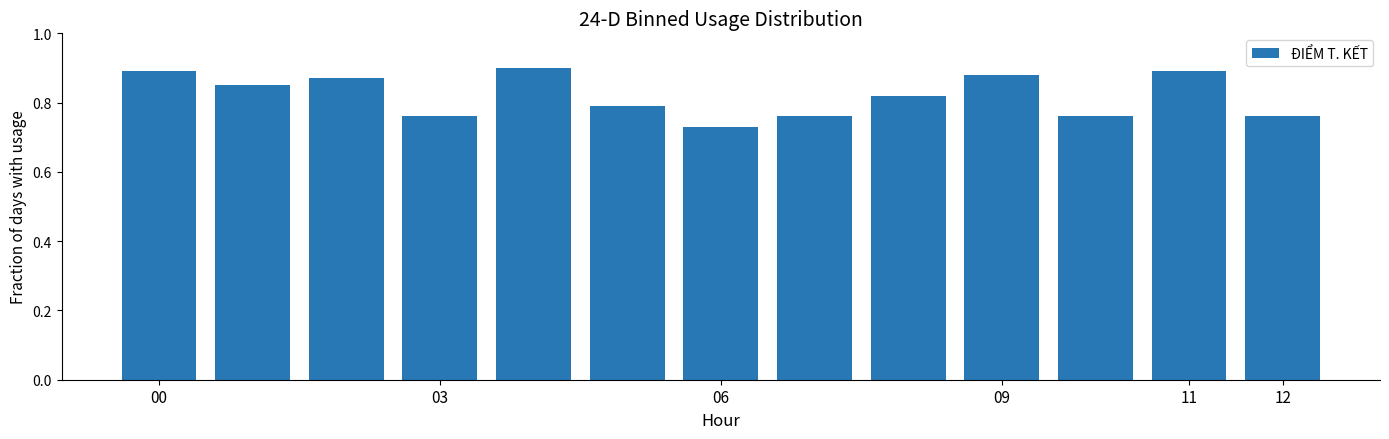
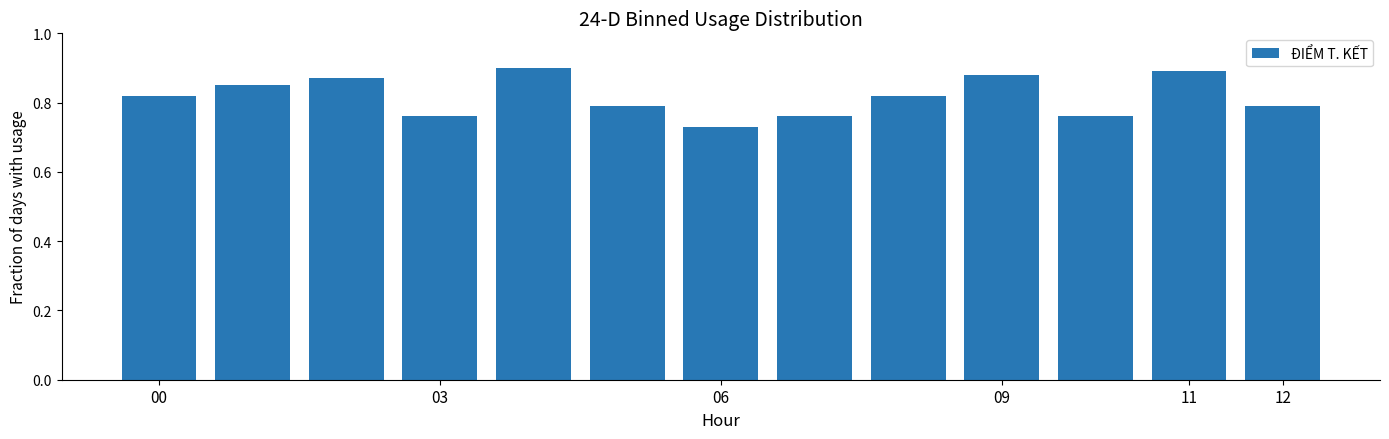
00: 0.89 -> 0.82
12: 0.76 -> 0.79
